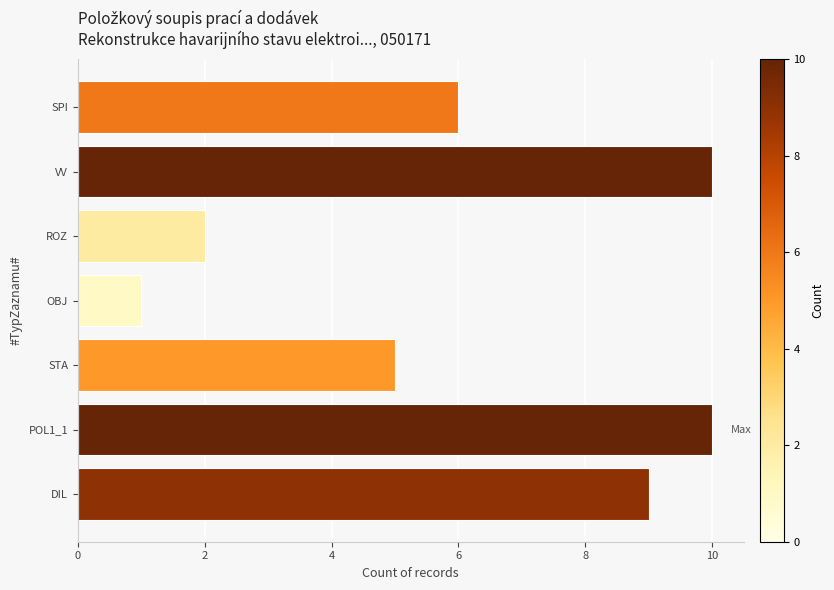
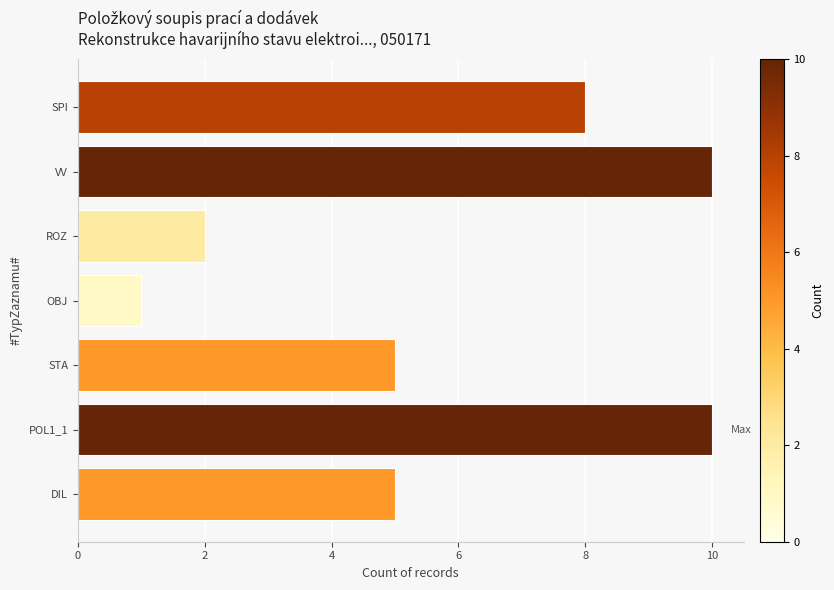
SPI: 6 -> 8
DIL: 9 -> 5
